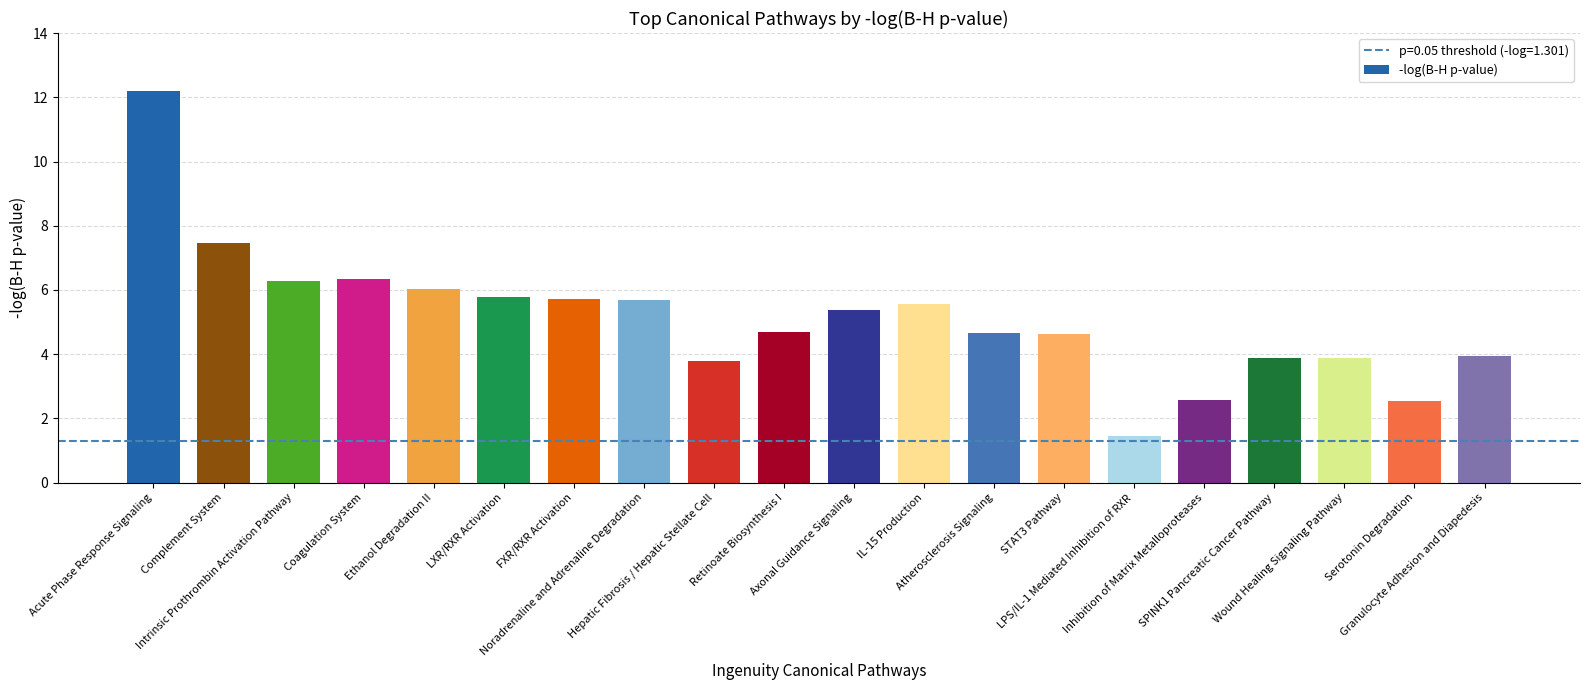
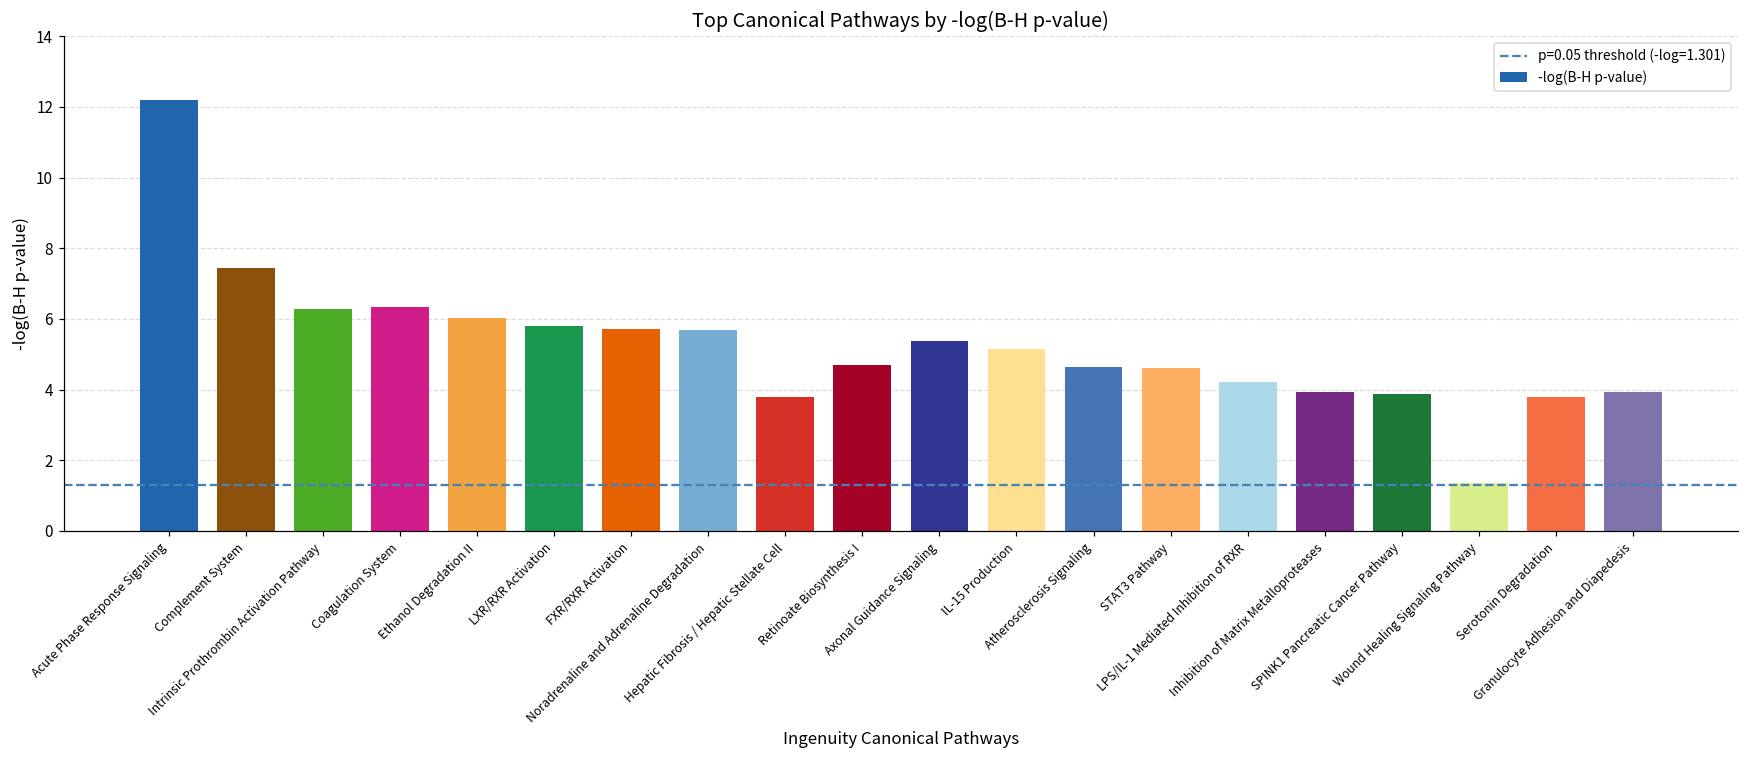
IL-15 Production: 5.6 -> 5.1
LPS/IL-1 Mediated Inhibition of RXR: 1.5 -> 4.2
Inhibition of Matrix Metalloproteases: 2.6 -> 3.9
Wound Healing Signaling Pathway: 3.9 -> 1.4
Serotonin Degradation: 2.6 -> 3.8
